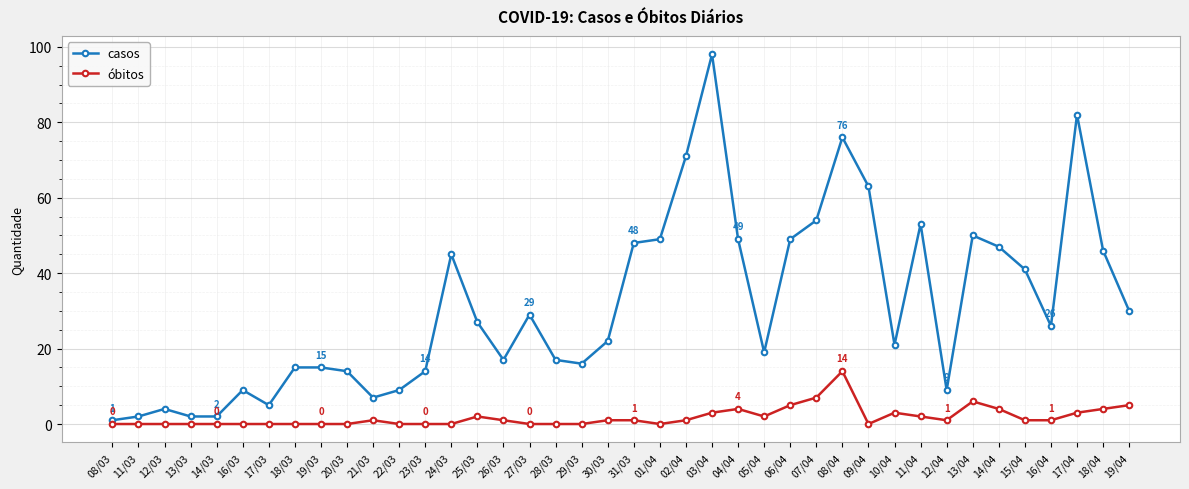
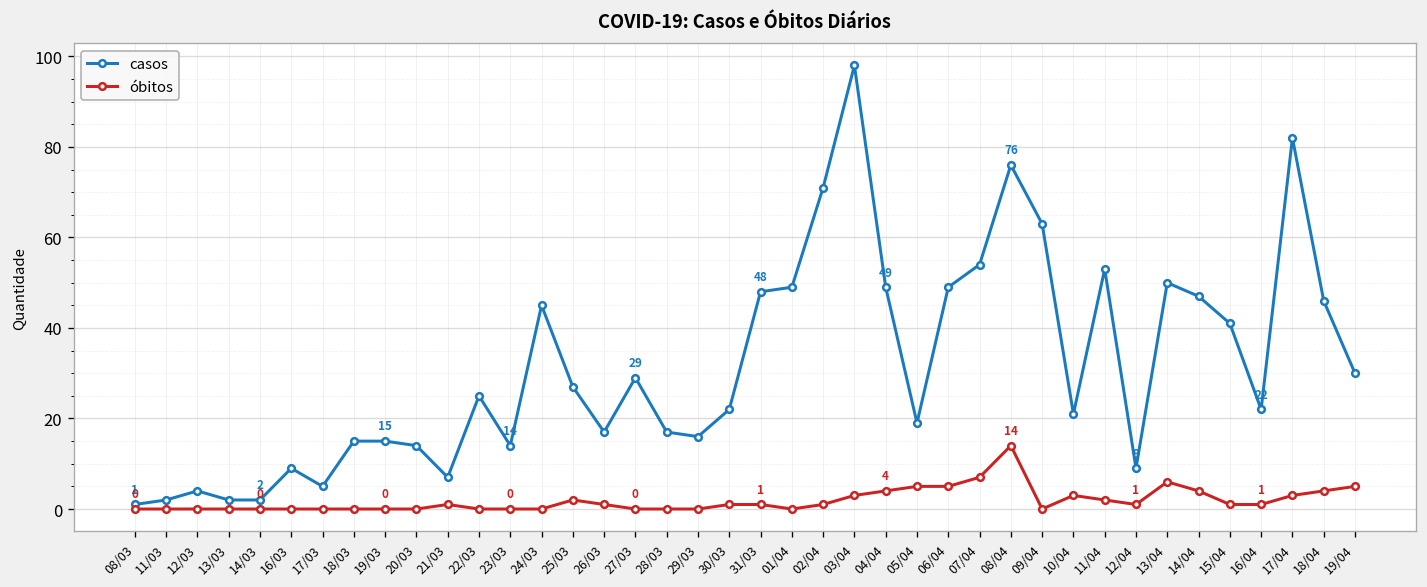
casos, 22/03: 9 -> 25
óbitos, 05/04: 2 -> 5
casos, 16/04: 26 -> 22
